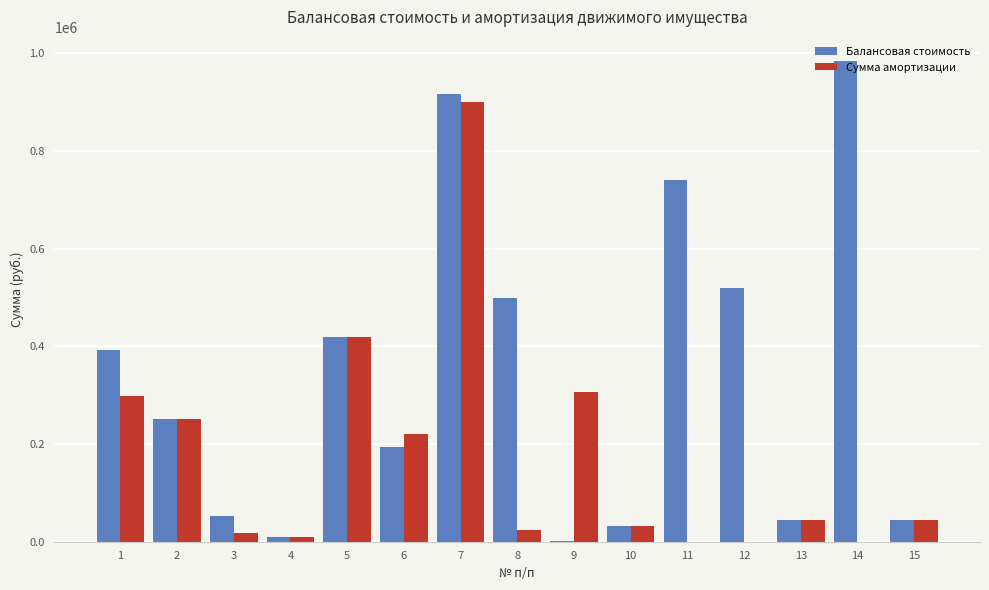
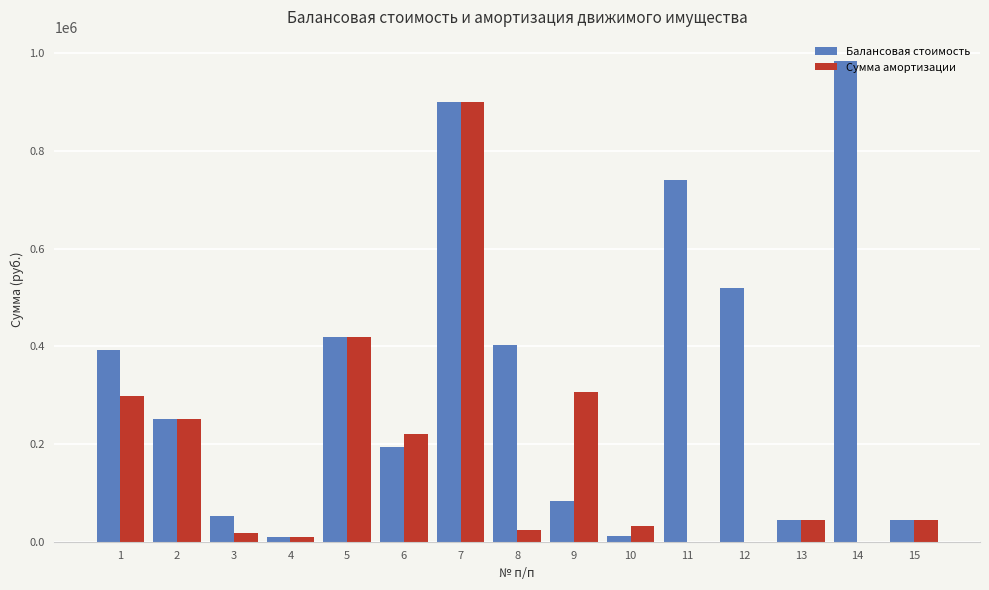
Балансовая стоимость, 7: 920000 -> 900000
Балансовая стоимость, 8: 500000 -> 400000
Балансовая стоимость, 9: 0 -> 80000
Балансовая стоимость, 10: 30000 -> 10000
